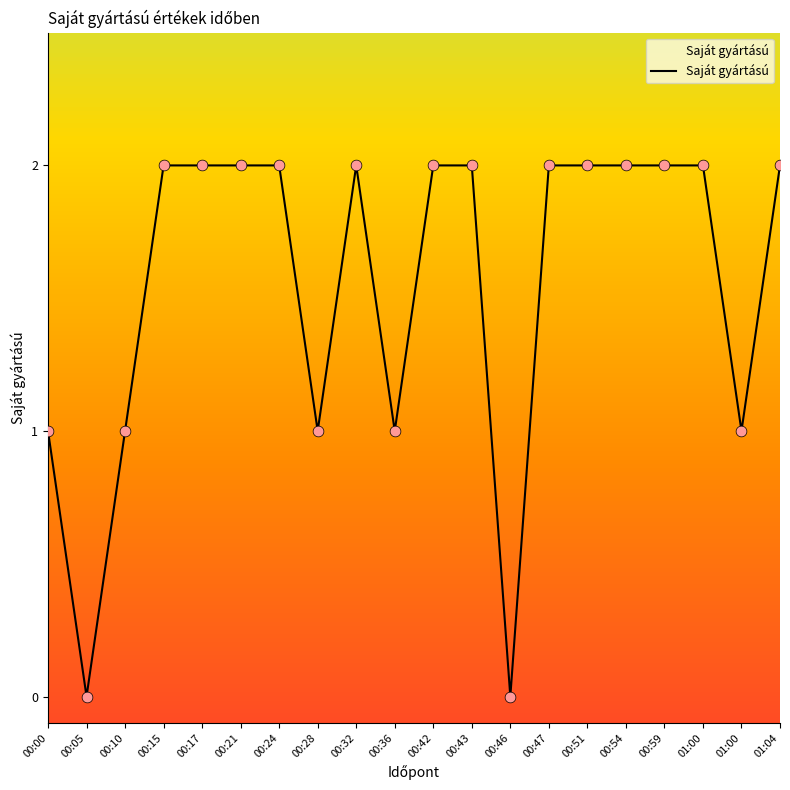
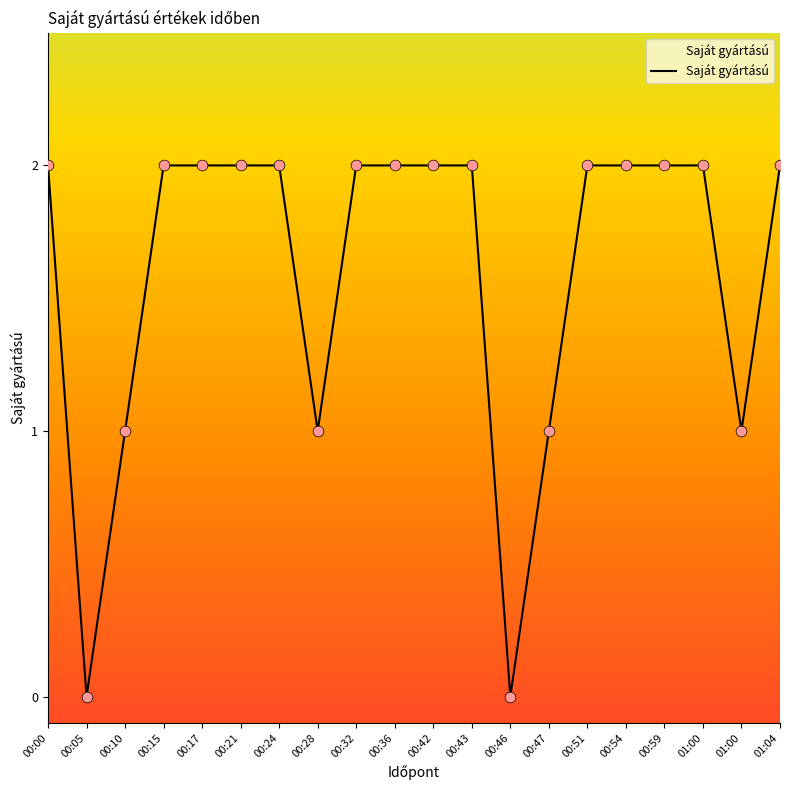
00:00: 1 -> 2
00:36: 1 -> 2
00:47: 2 -> 1
